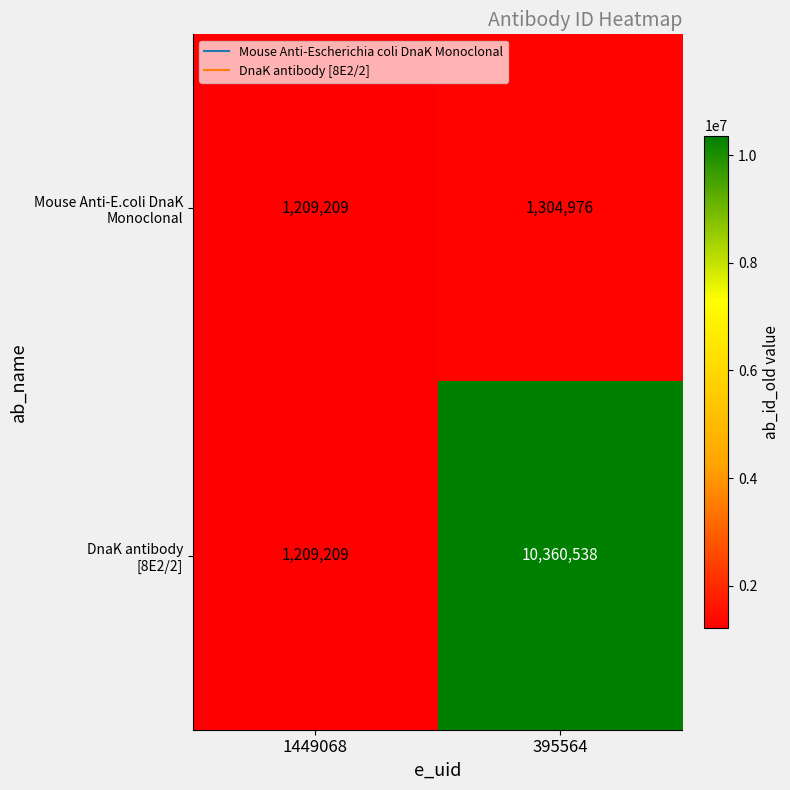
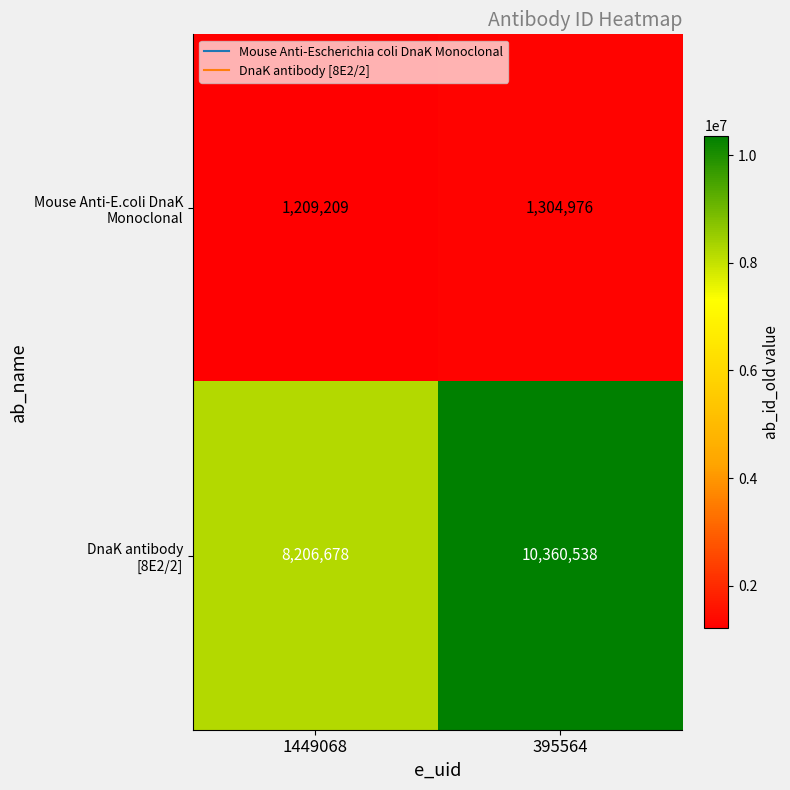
DnaK antibody [8E2/2], 1449068: 1,209,209 -> 8,206,678
